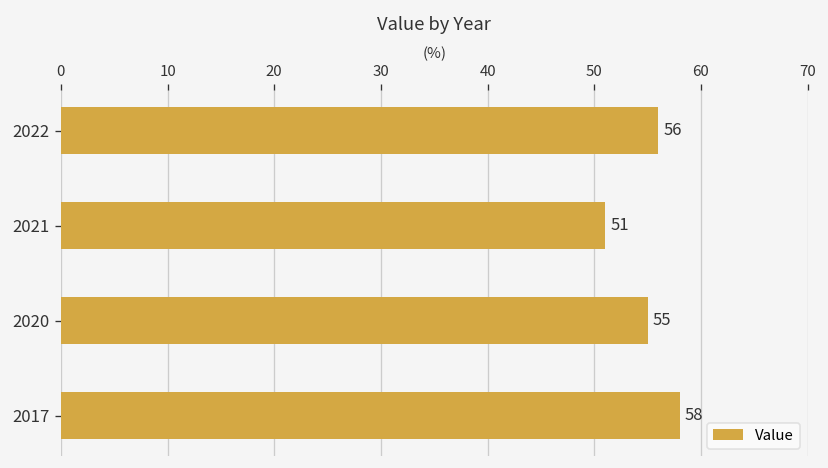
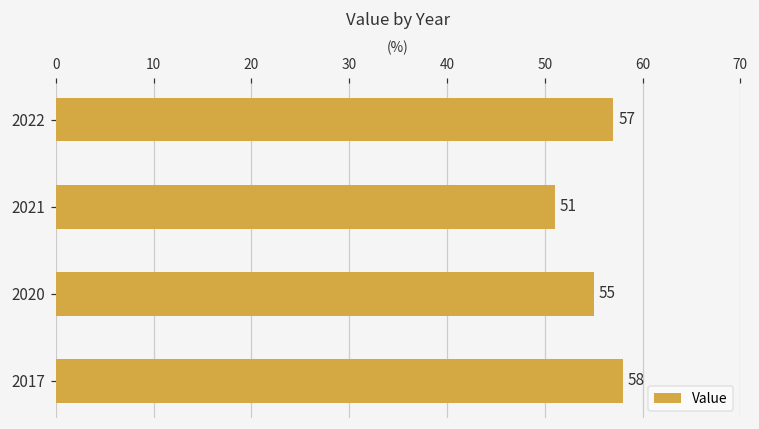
2022: 56 -> 57
